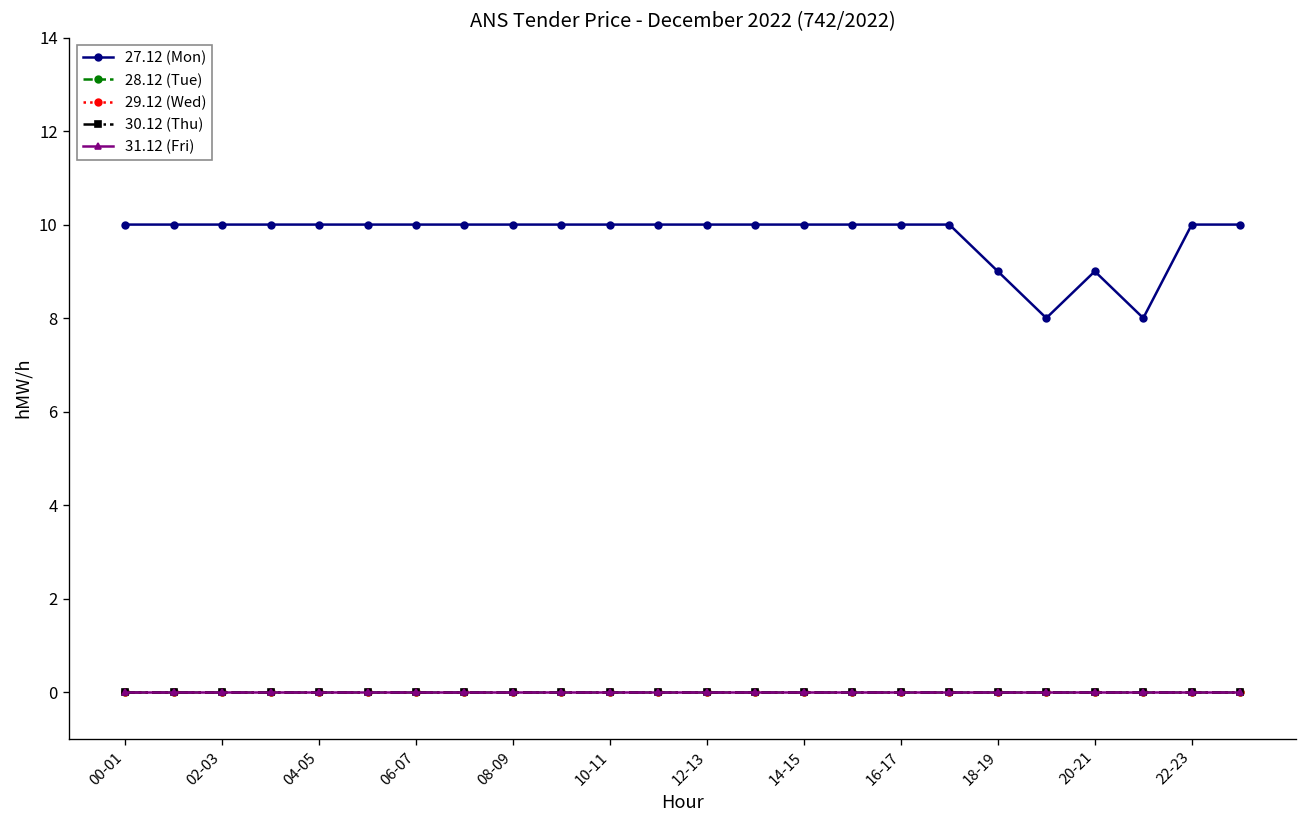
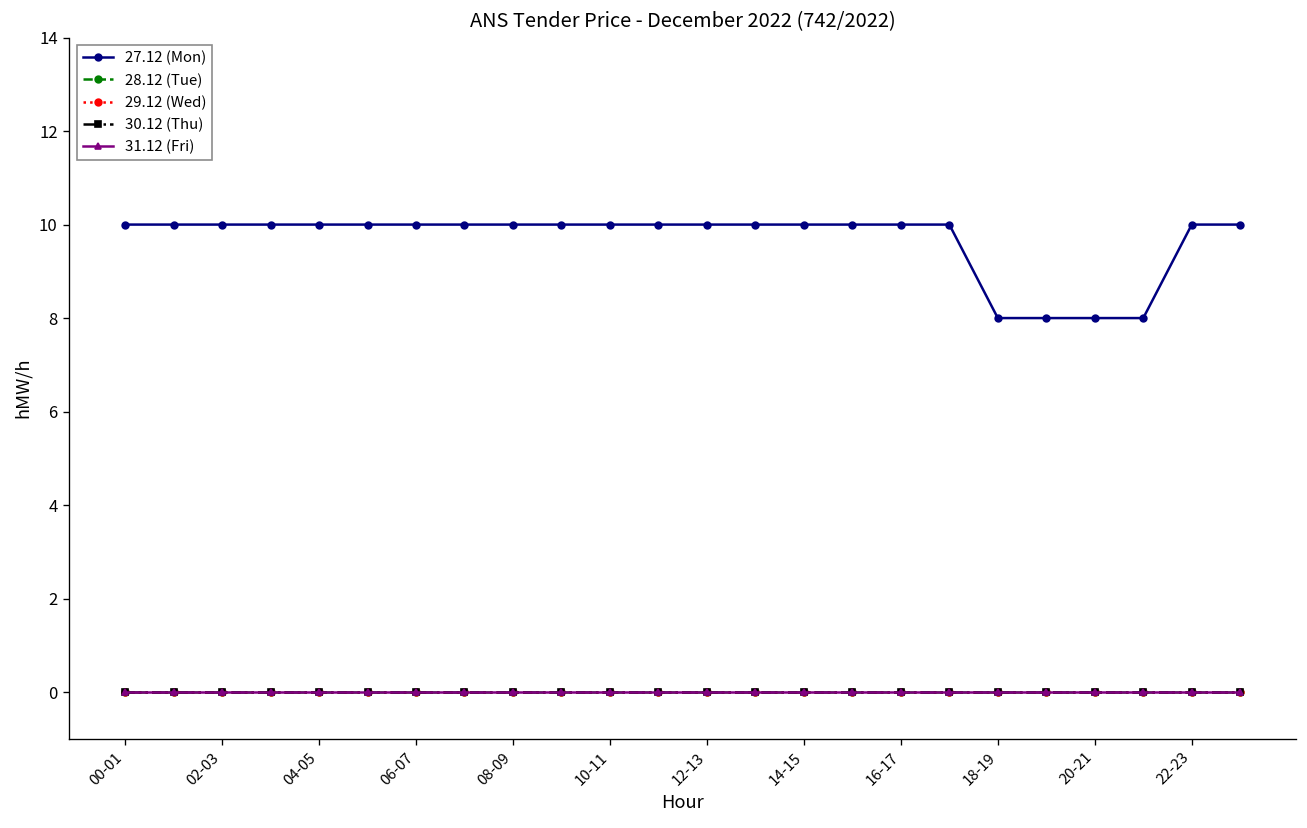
27.12 (Mon), 18-19: 9 -> 8
27.12 (Mon), 20-21: 9 -> 8
